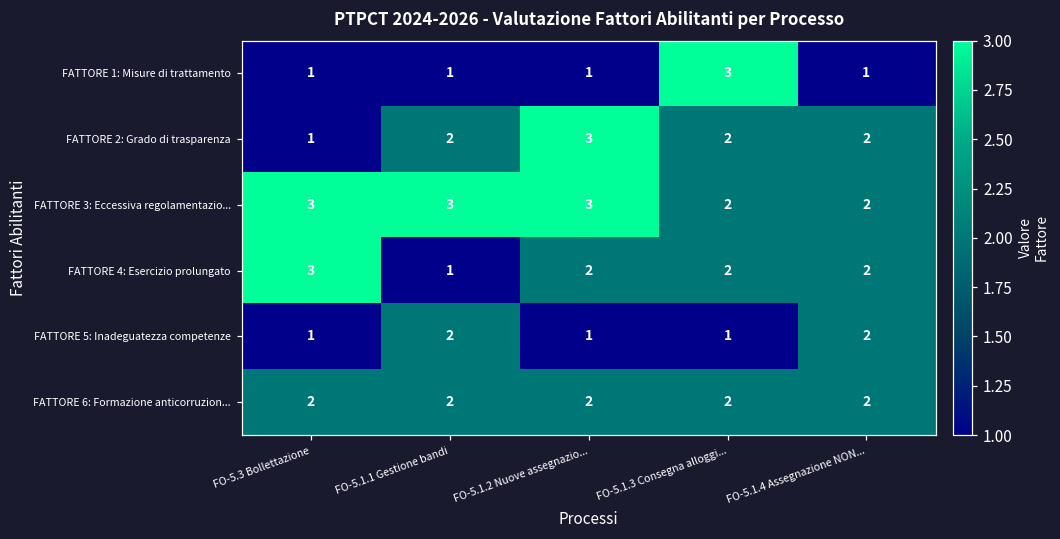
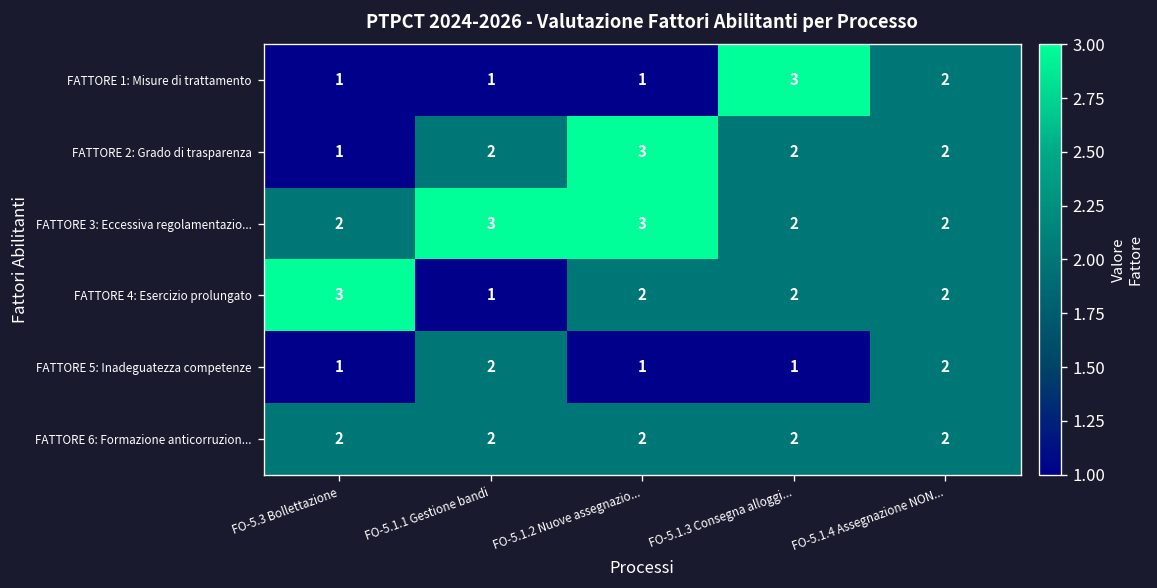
FATTORE 1: Misure di trattamento, FO-5.1.4 Assegnazione NON...: 1 -> 2
FATTORE 3: Eccessiva regolamentazio..., FO-5.3 Bollettazione: 3 -> 2
